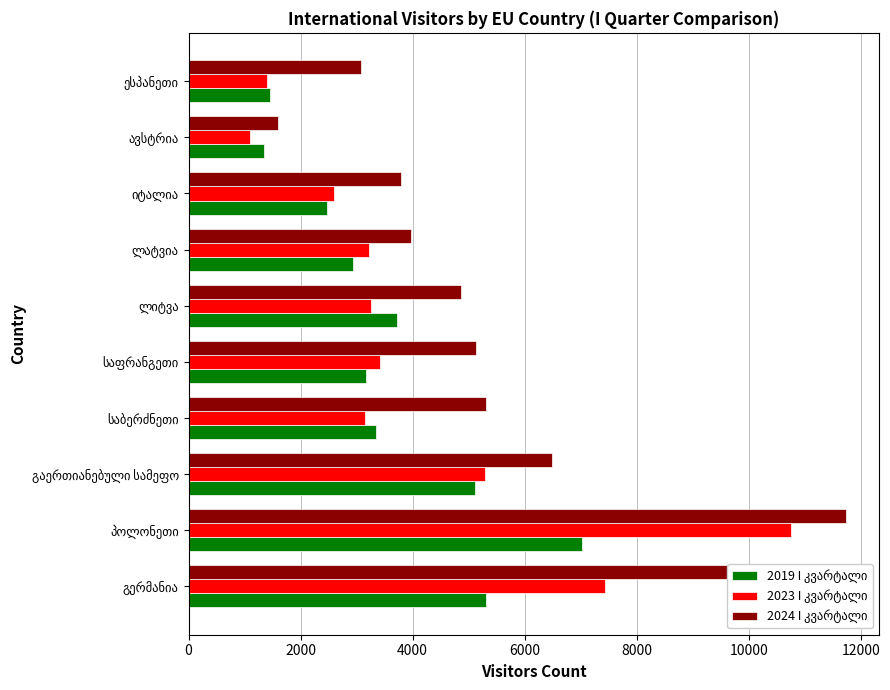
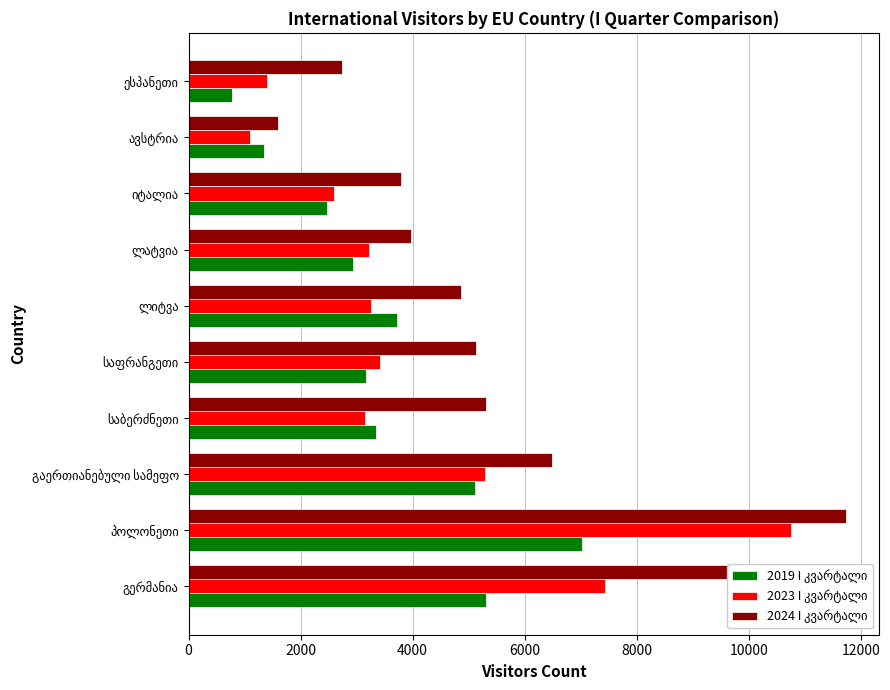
2024 I კვარტალი, ესპანეთი: 3100 -> 2700
2019 I კვარტალი, ესპანეთი: 1400 -> 800
